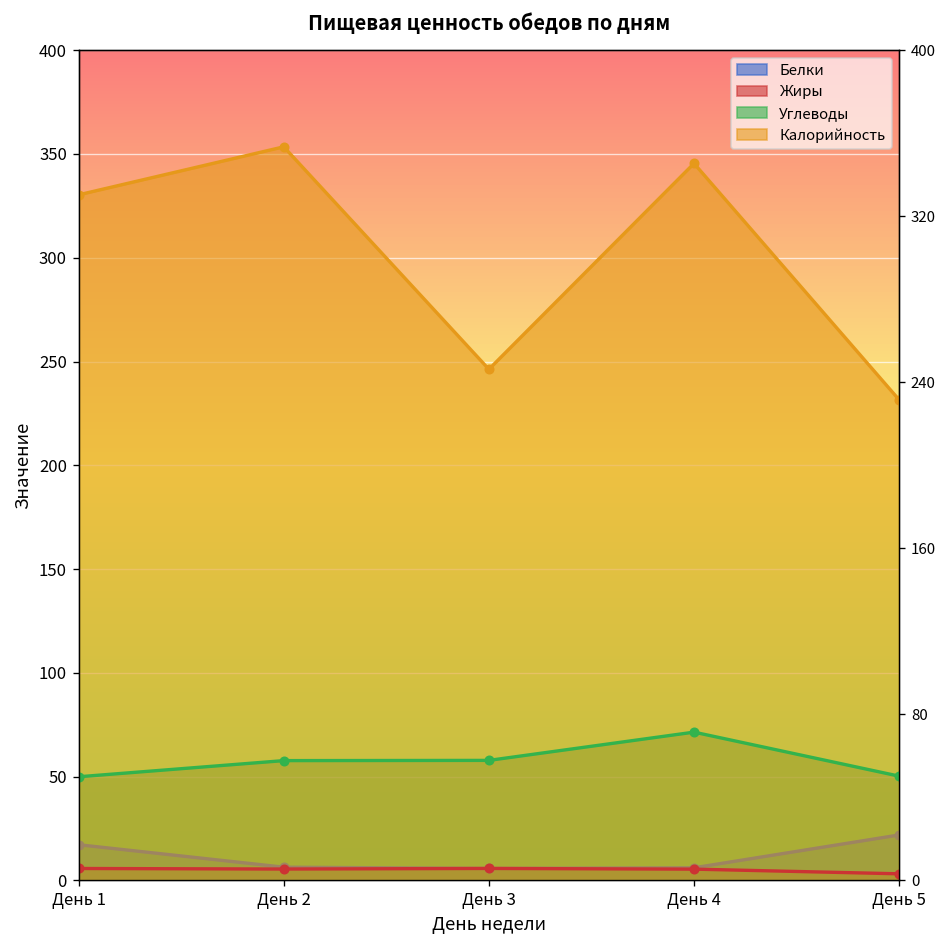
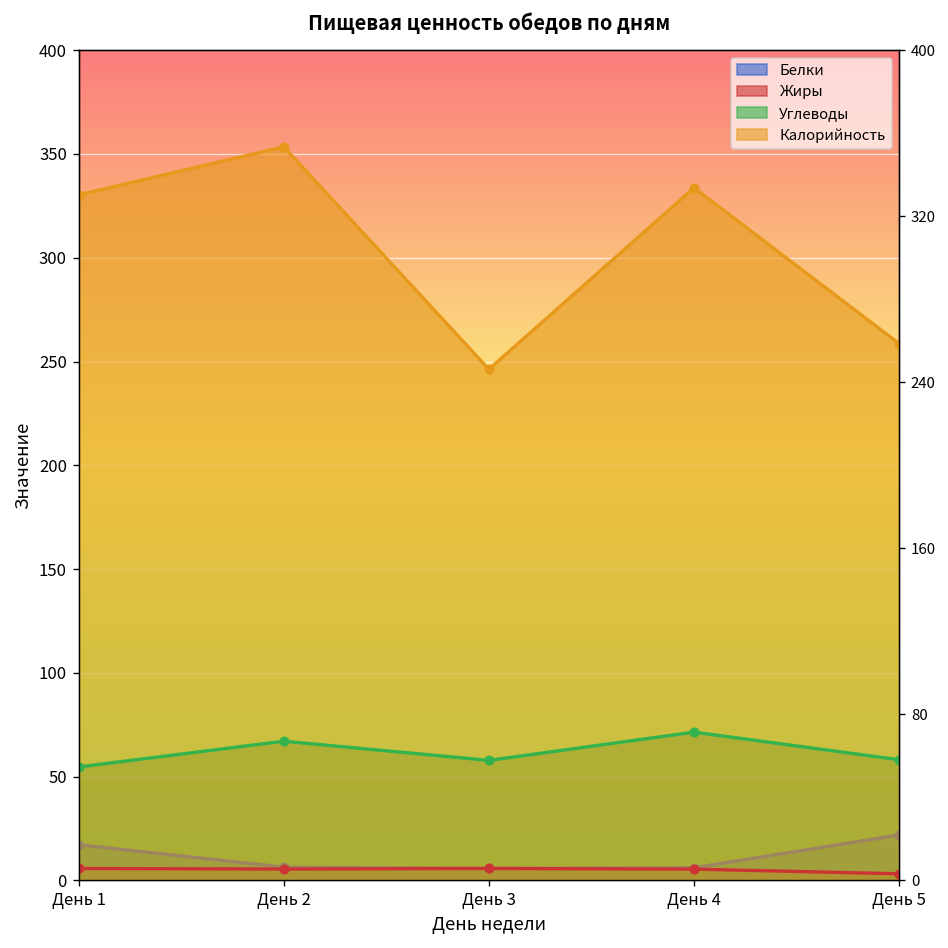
Углеводы, День 1: 50 -> 55
Углеводы, День 2: 58 -> 67
Калорийность, День 4: 345 -> 334
Углеводы, День 5: 50 -> 58
Калорийность, День 5: 232 -> 259
